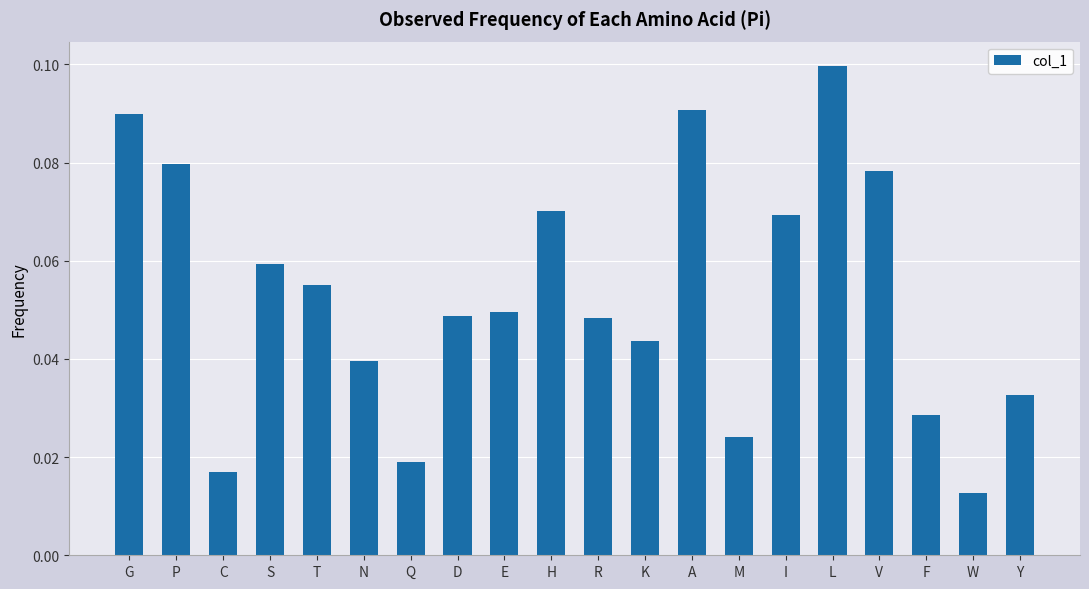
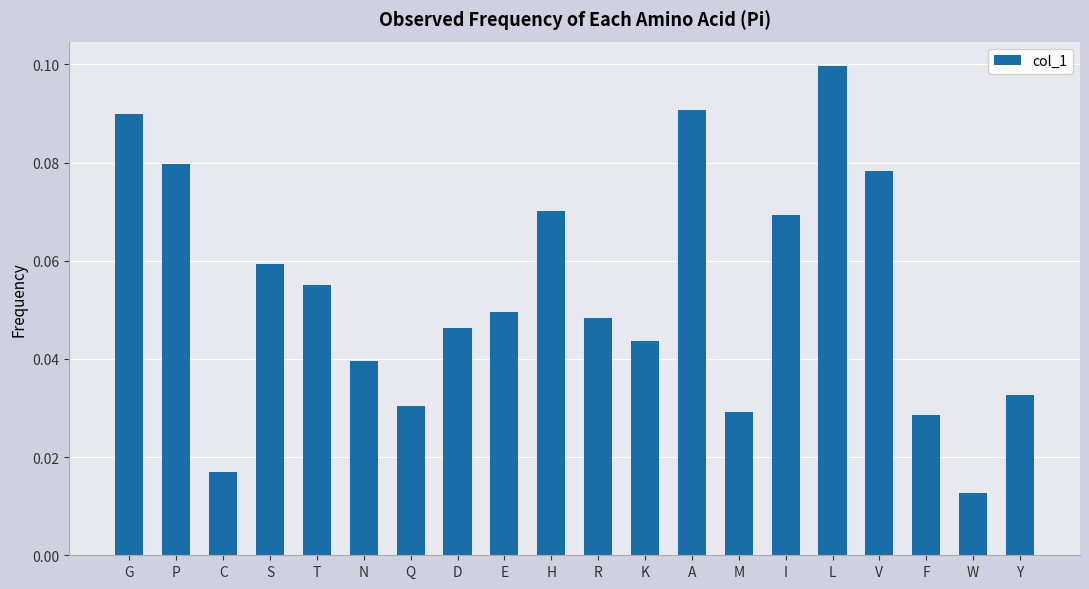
Q: 0.019 -> 0.031
D: 0.049 -> 0.046
M: 0.024 -> 0.029
